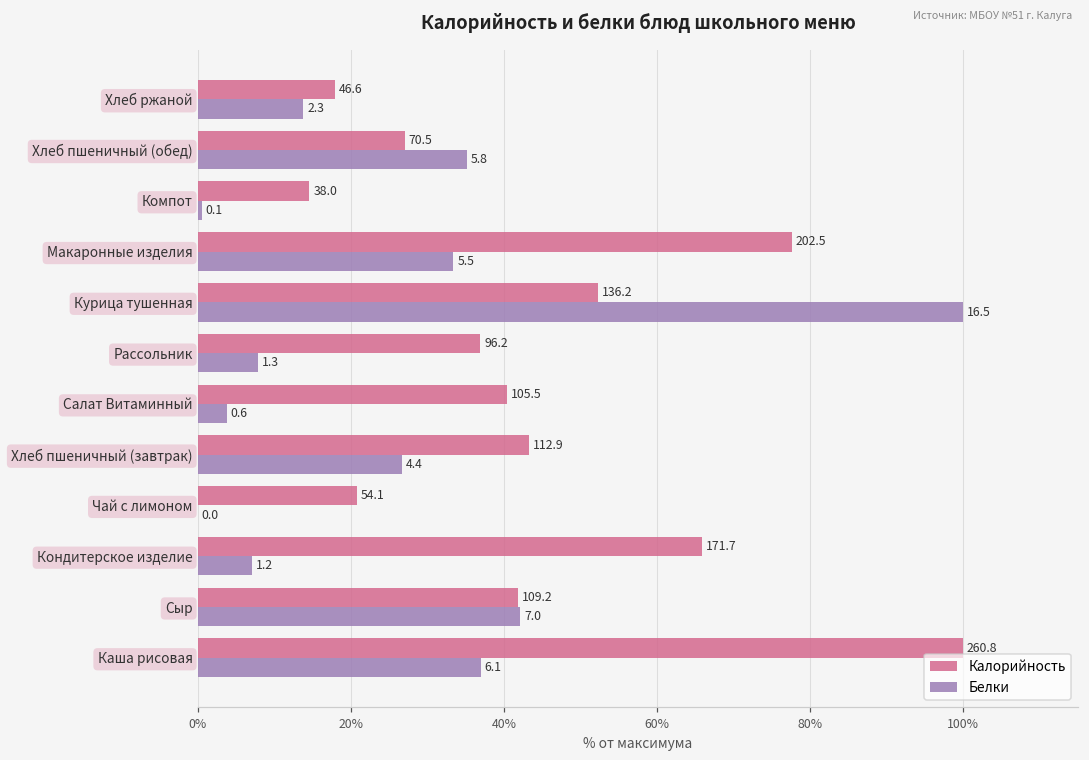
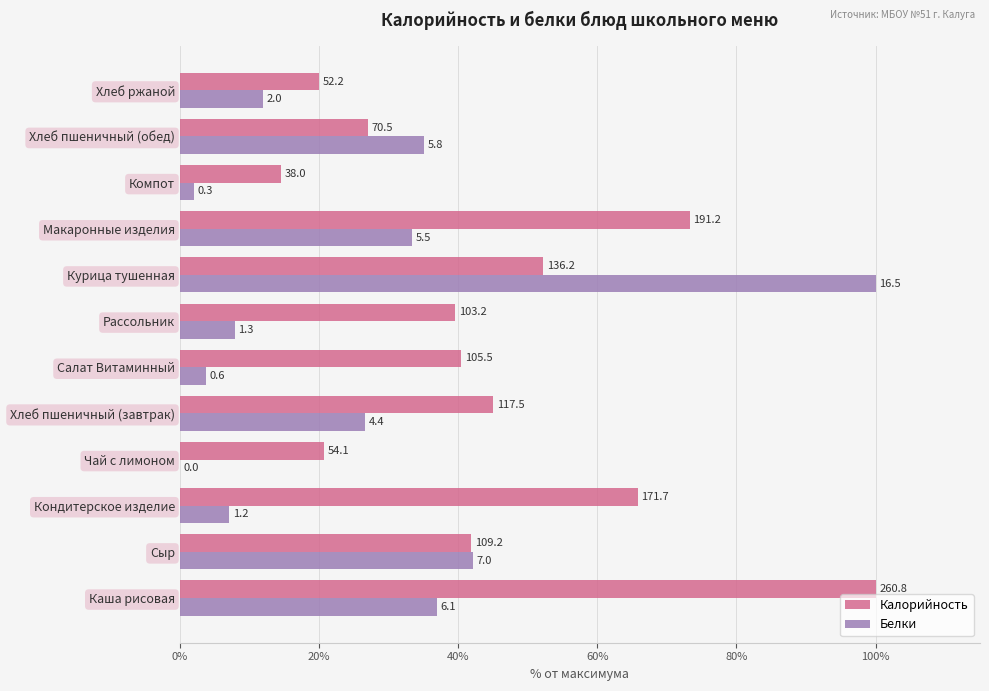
Калорийность, Хлеб ржаной: 46.6 -> 52.2
Белки, Хлеб ржаной: 2.3 -> 2.0
Белки, Компот: 0.1 -> 0.3
Калорийность, Макаронные изделия: 202.5 -> 191.2
Калорийность, Рассольник: 96.2 -> 103.2
Калорийность, Хлеб пшеничный (завтрак): 112.9 -> 117.5
